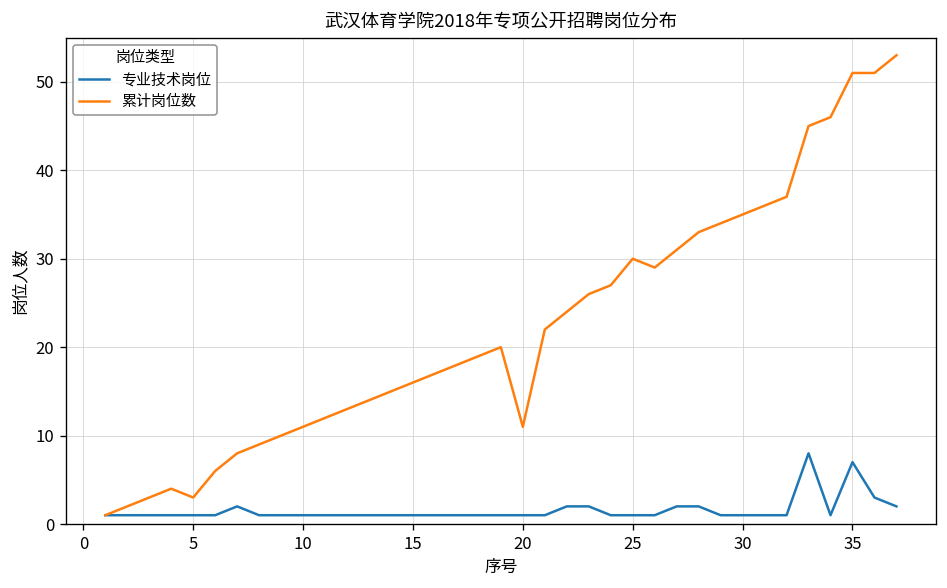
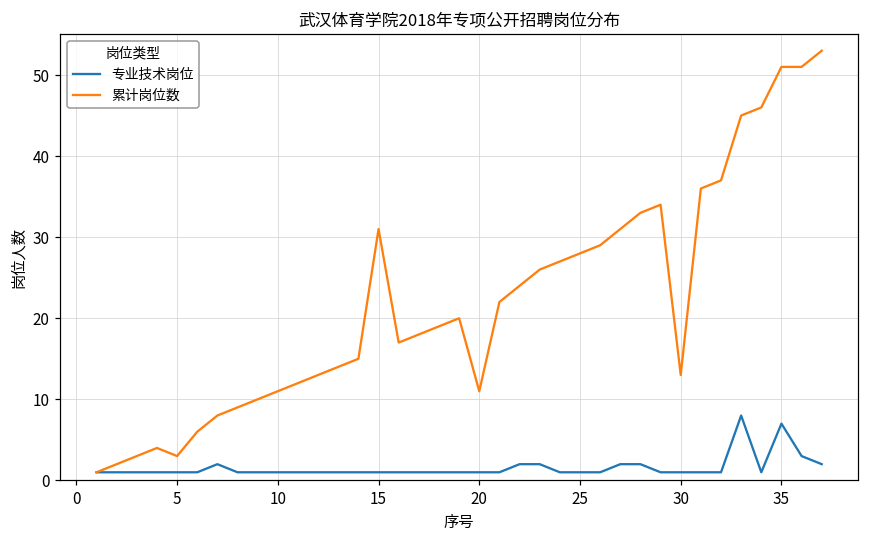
累计岗位数, 15: 16 -> 31
累计岗位数, 25: 30 -> 28
累计岗位数, 30: 35 -> 13
